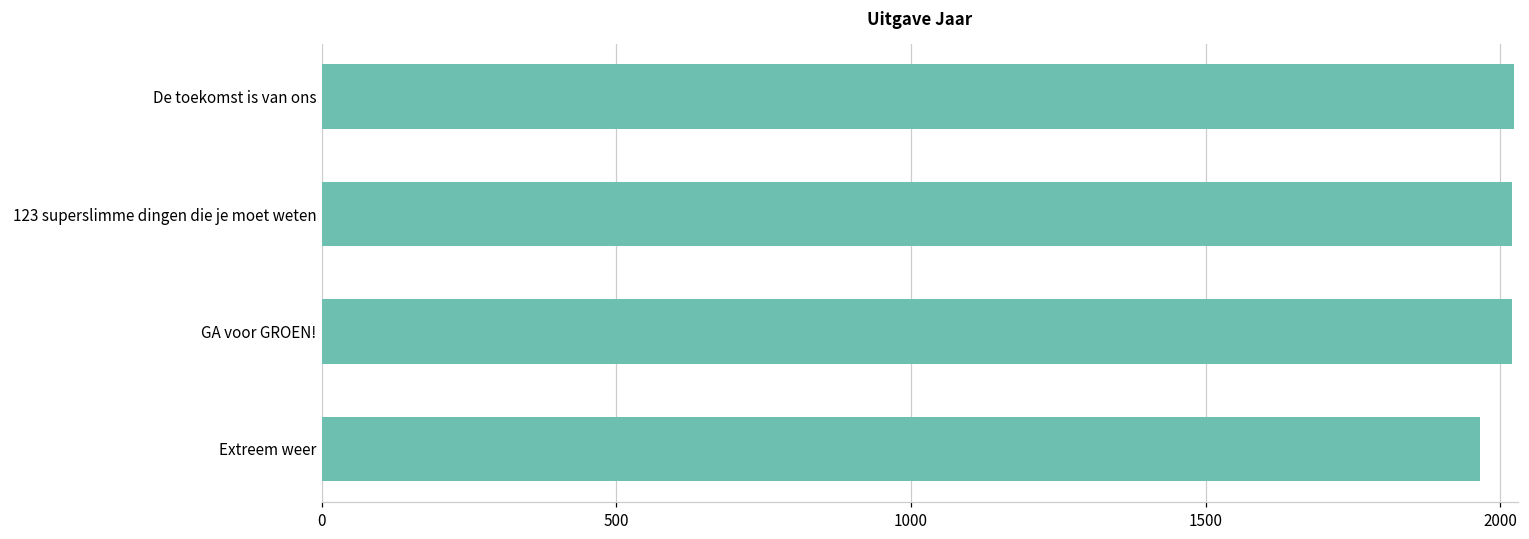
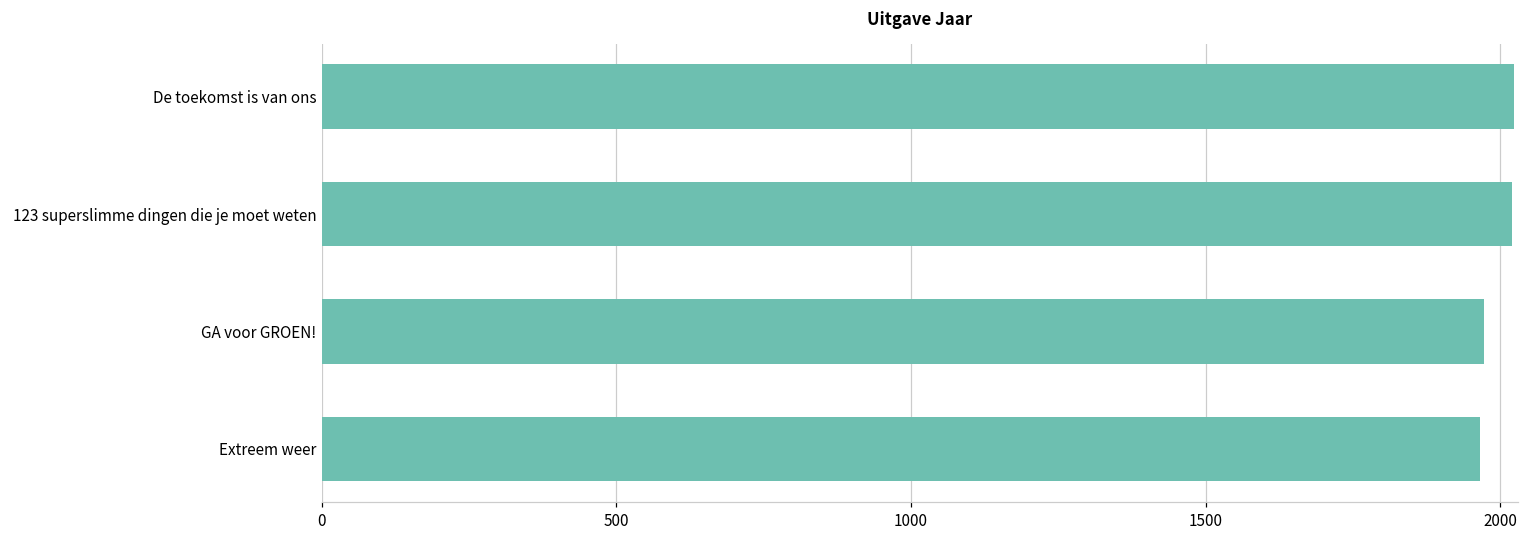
GA voor GROEN!: 2020 -> 1970
